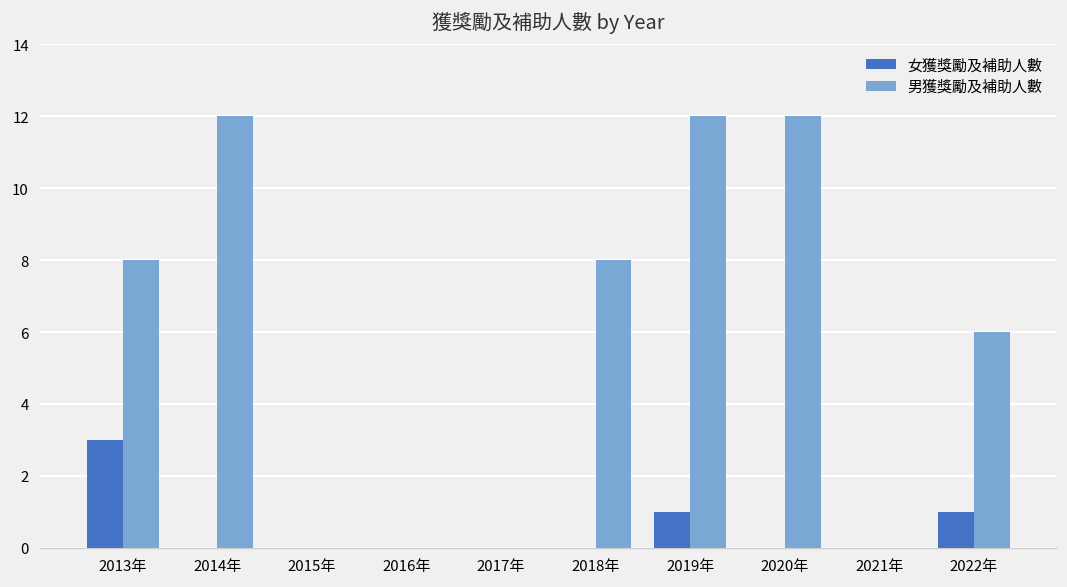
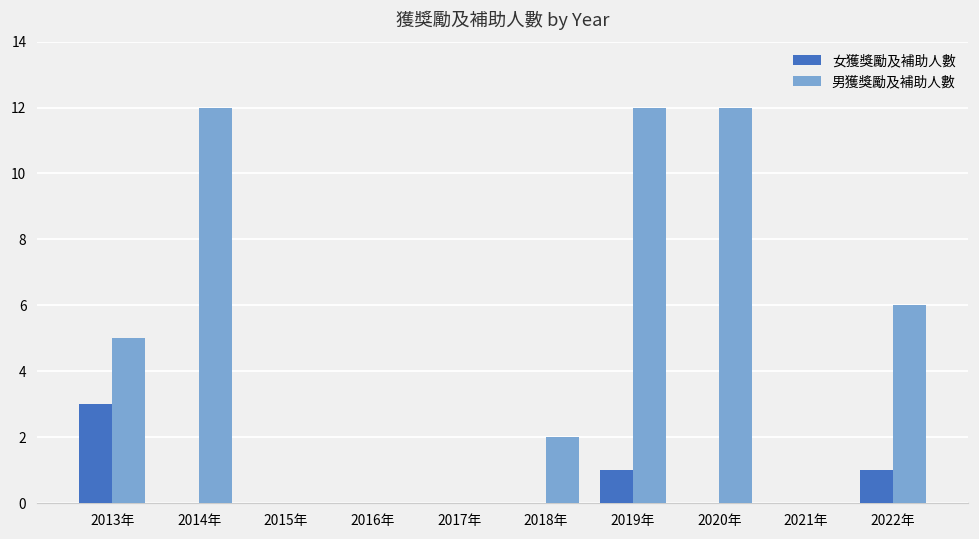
男獲獎勵及補助人數, 2013年: 8 -> 5
男獲獎勵及補助人數, 2018年: 8 -> 2
